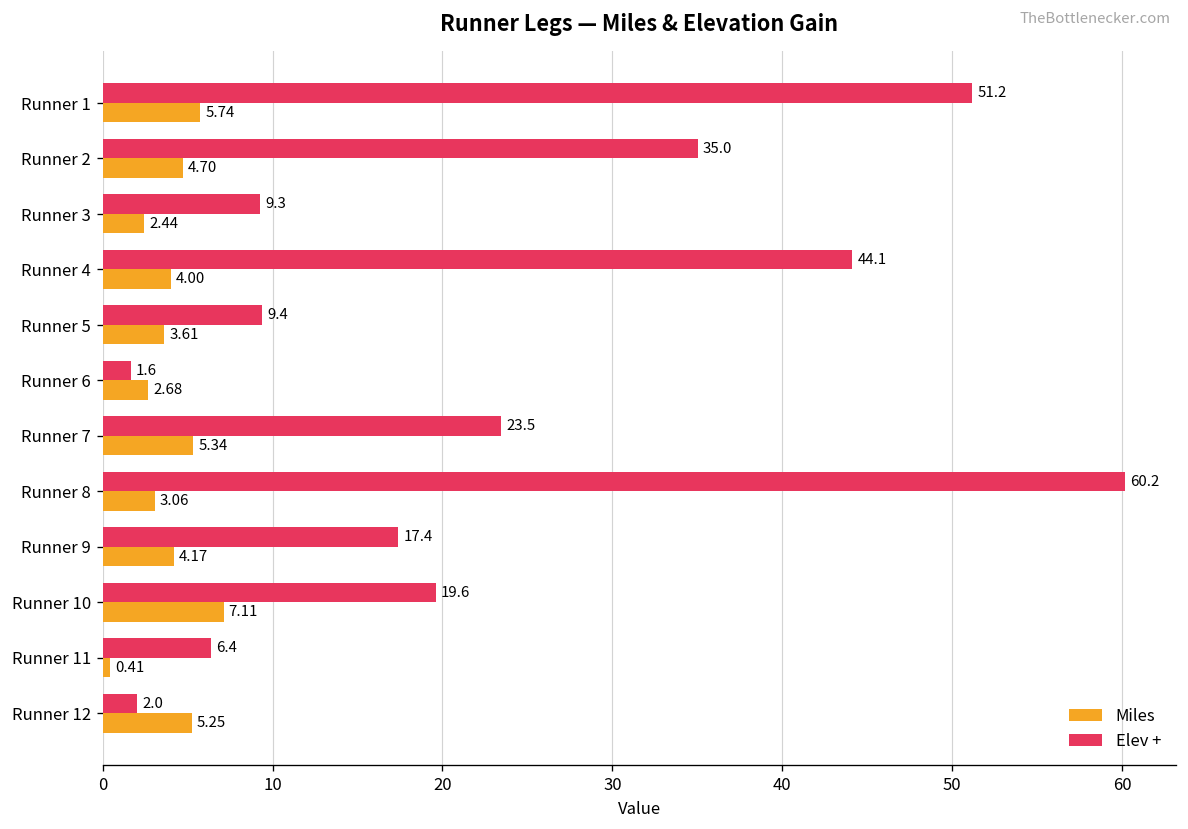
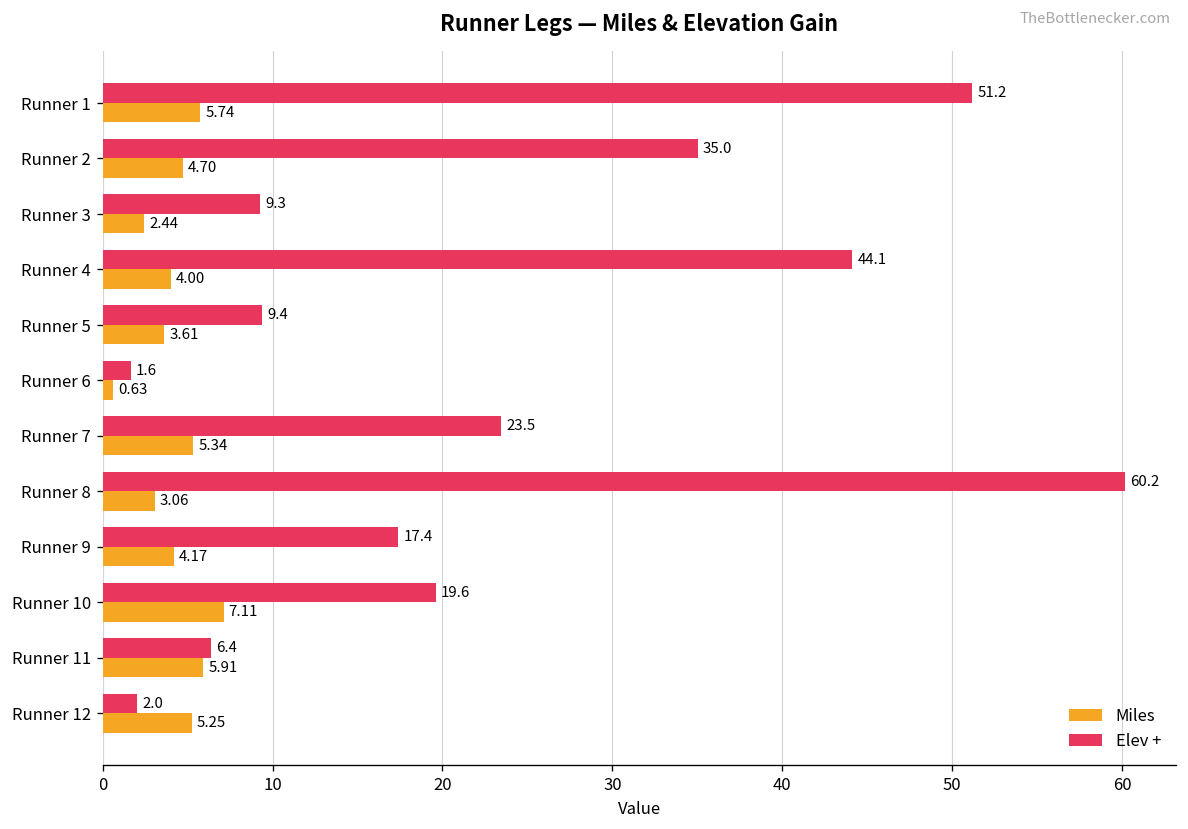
Miles, Runner 6: 2.68 -> 0.63
Miles, Runner 11: 0.41 -> 5.91
